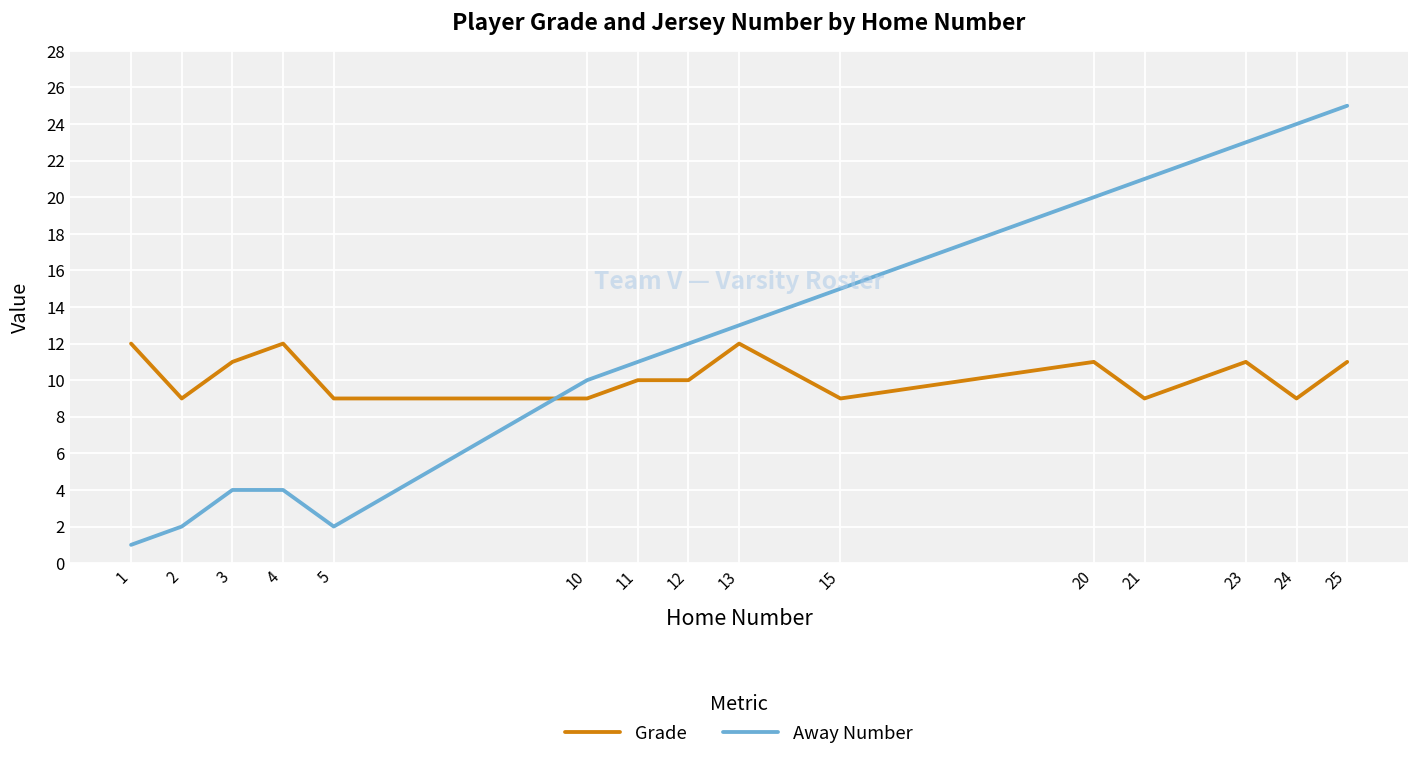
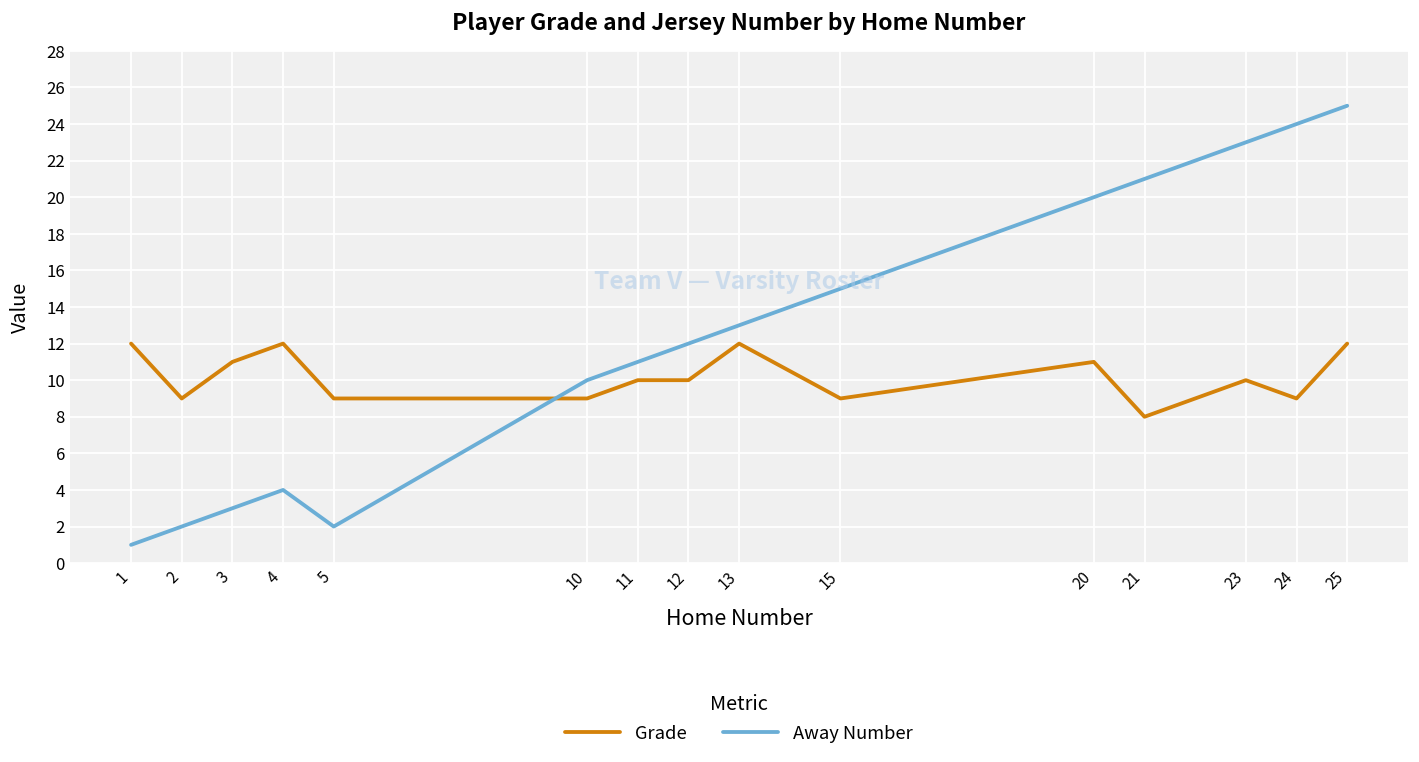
Away Number, 3: 4 -> 3
Grade, 21: 9 -> 8
Grade, 23: 11 -> 10
Grade, 25: 11 -> 12
